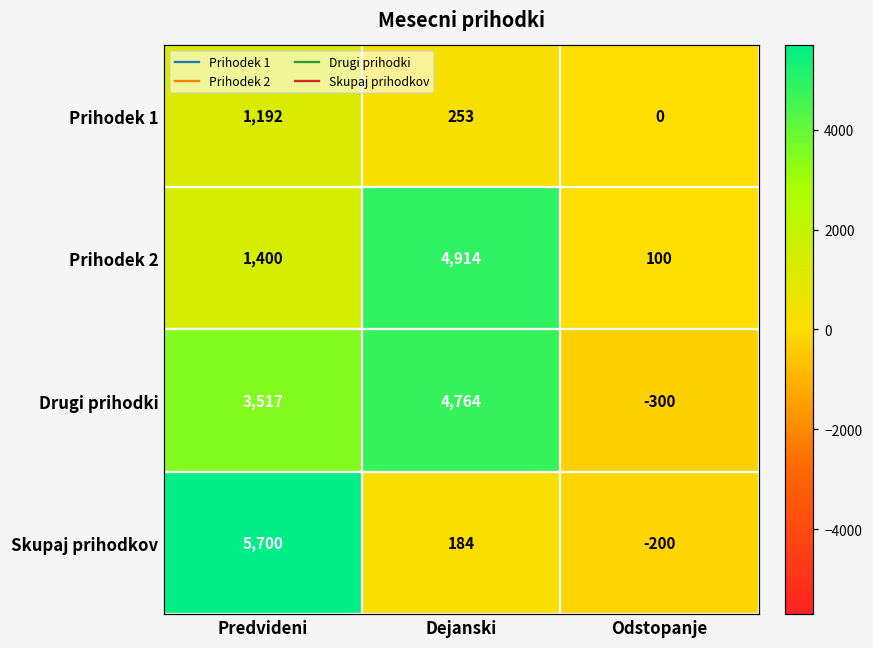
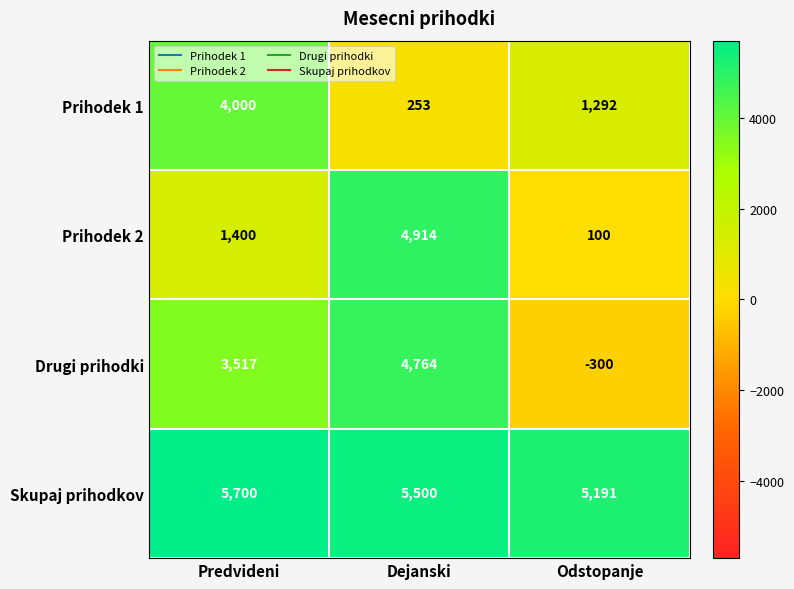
Prihodek 1, Predvideni: 1,192 -> 4,000
Prihodek 1, Odstopanje: 0 -> 1,292
Skupaj prihodkov, Dejanski: 184 -> 5,500
Skupaj prihodkov, Odstopanje: -200 -> 5,191
